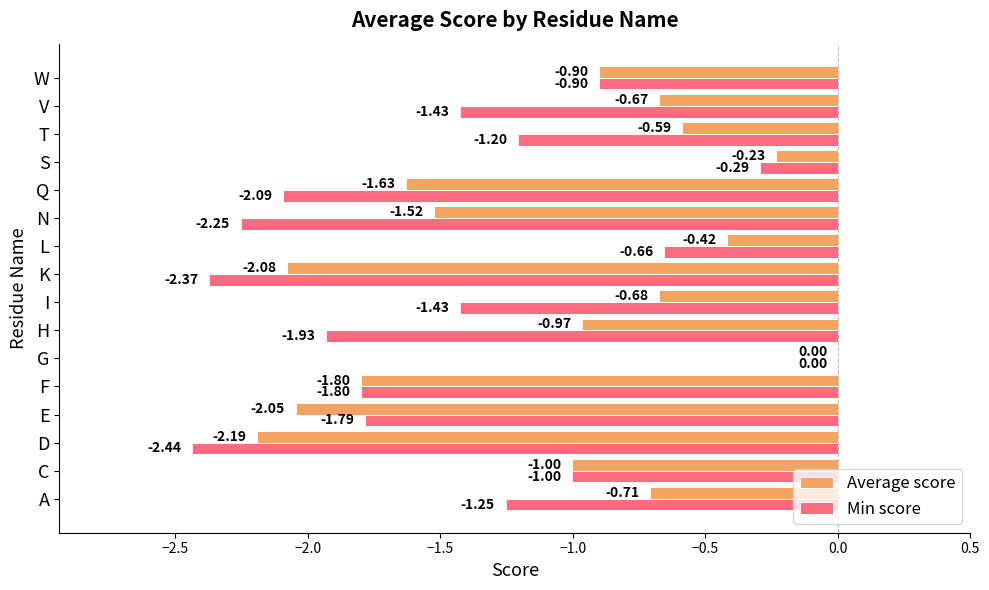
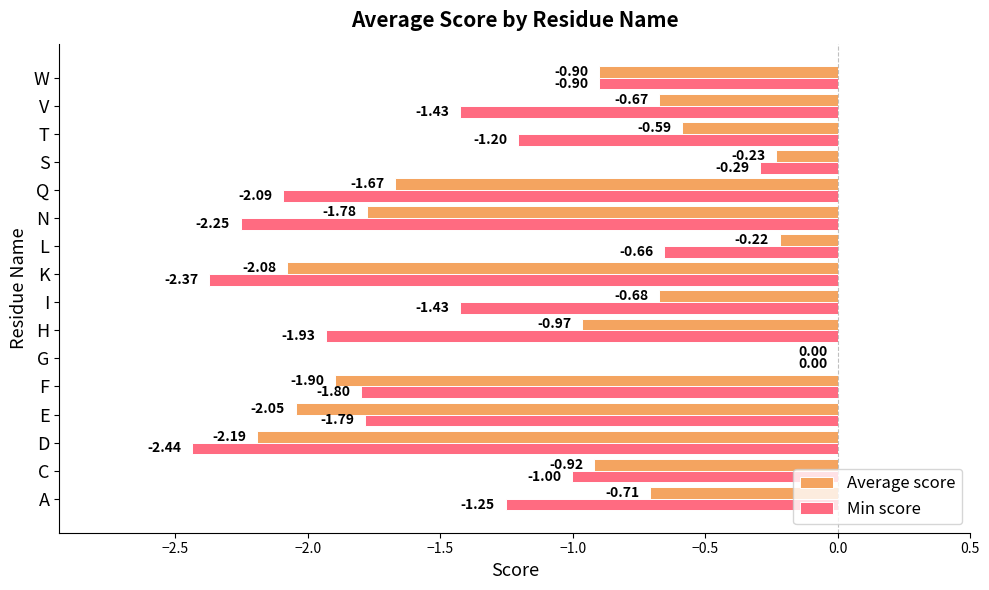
Average score, Q: -1.63 -> -1.67
Average score, N: -1.52 -> -1.78
Average score, L: -0.42 -> -0.22
Average score, F: -1.80 -> -1.90
Average score, C: -1.00 -> -0.92
